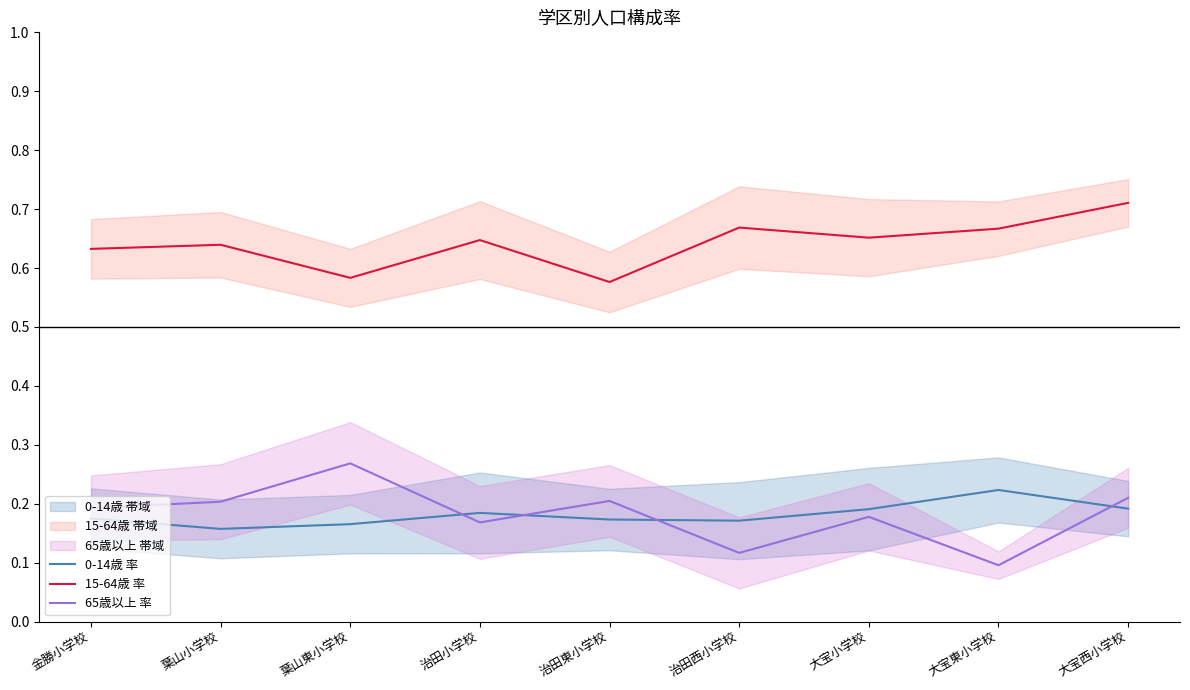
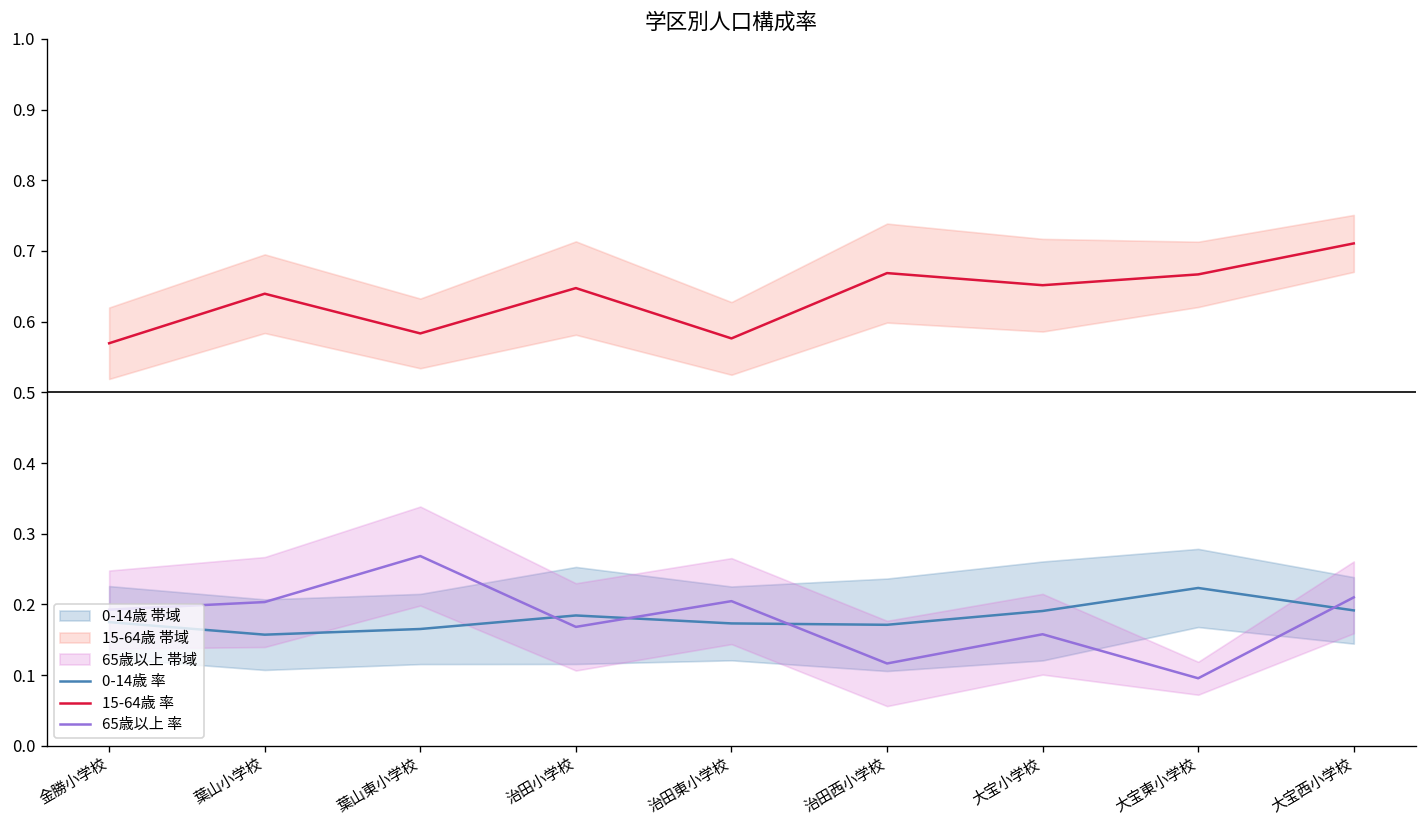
15-64歳 率, 金勝小学校: 0.63 -> 0.57
65歳以上 率, 大宝小学校: 0.18 -> 0.16
